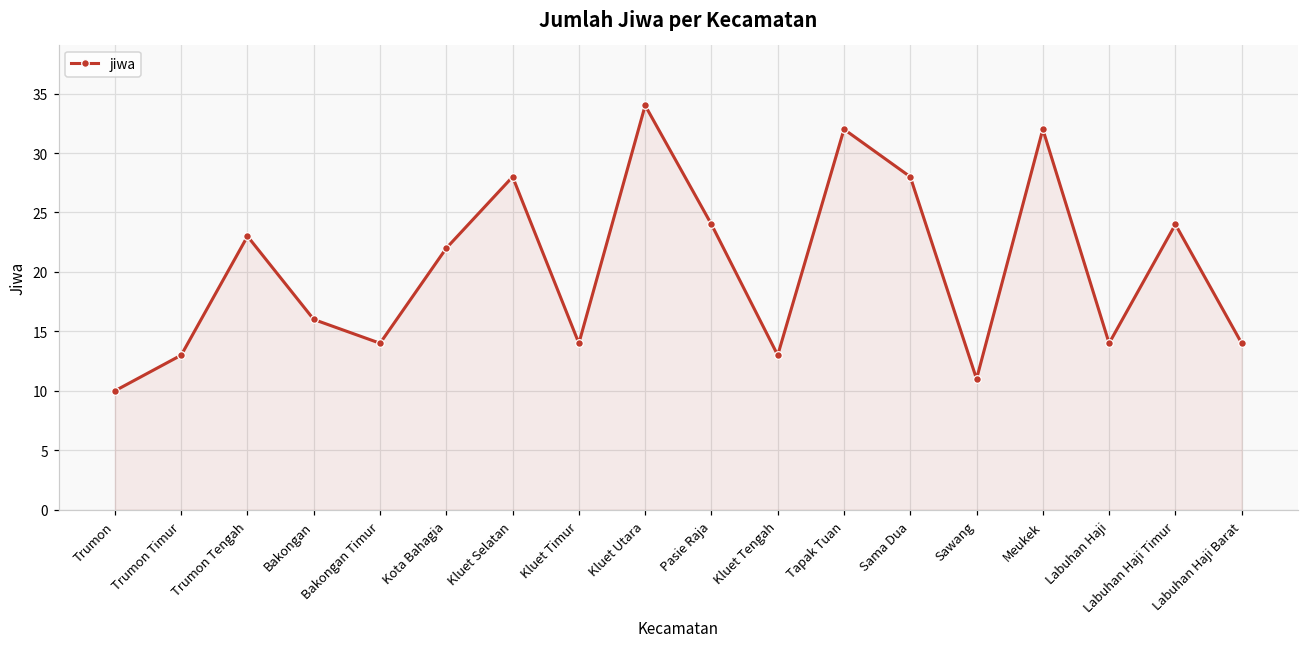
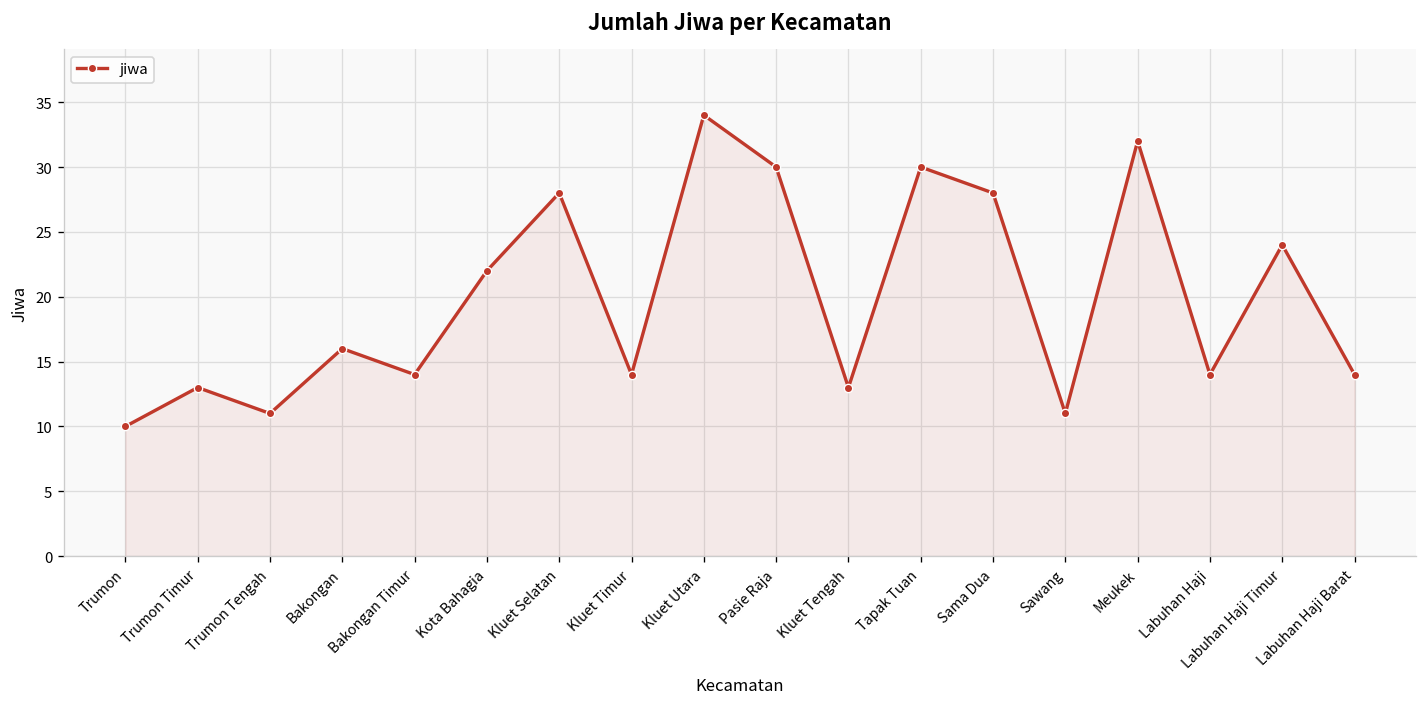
Trumon Tengah: 23 -> 11
Pasie Raja: 24 -> 30
Tapak Tuan: 32 -> 30
